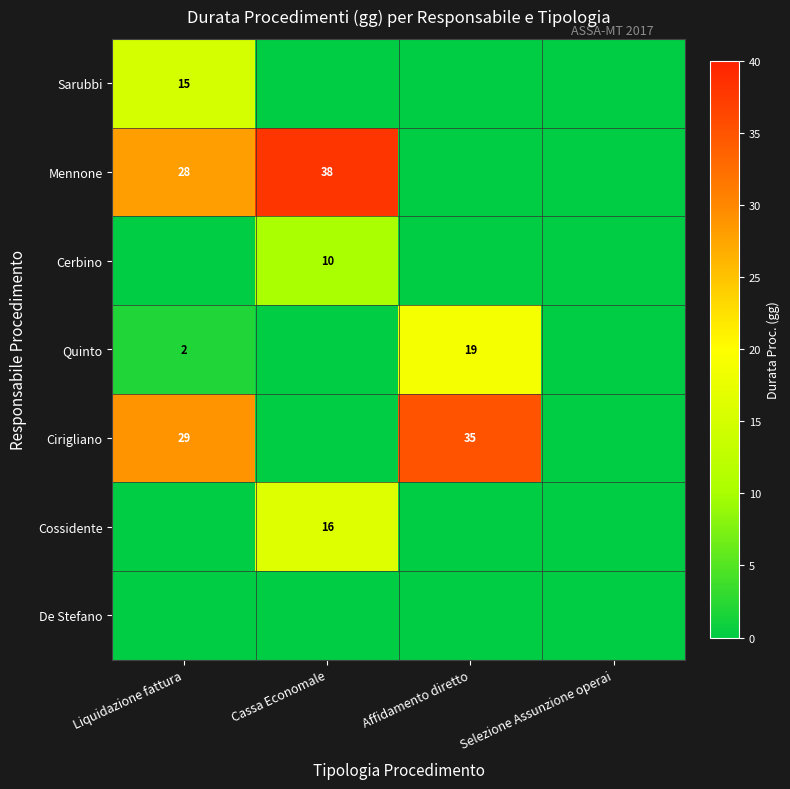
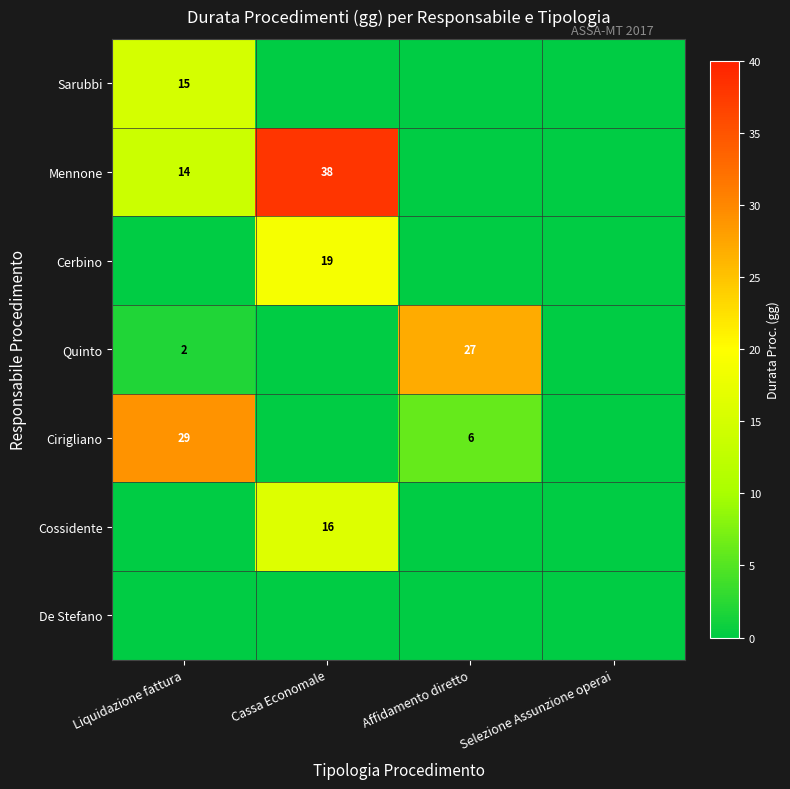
Mennone, Liquidazione fattura: 28 -> 14
Cerbino, Cassa Economale: 10 -> 19
Quinto, Affidamento diretto: 19 -> 27
Cirigliano, Affidamento diretto: 35 -> 6
